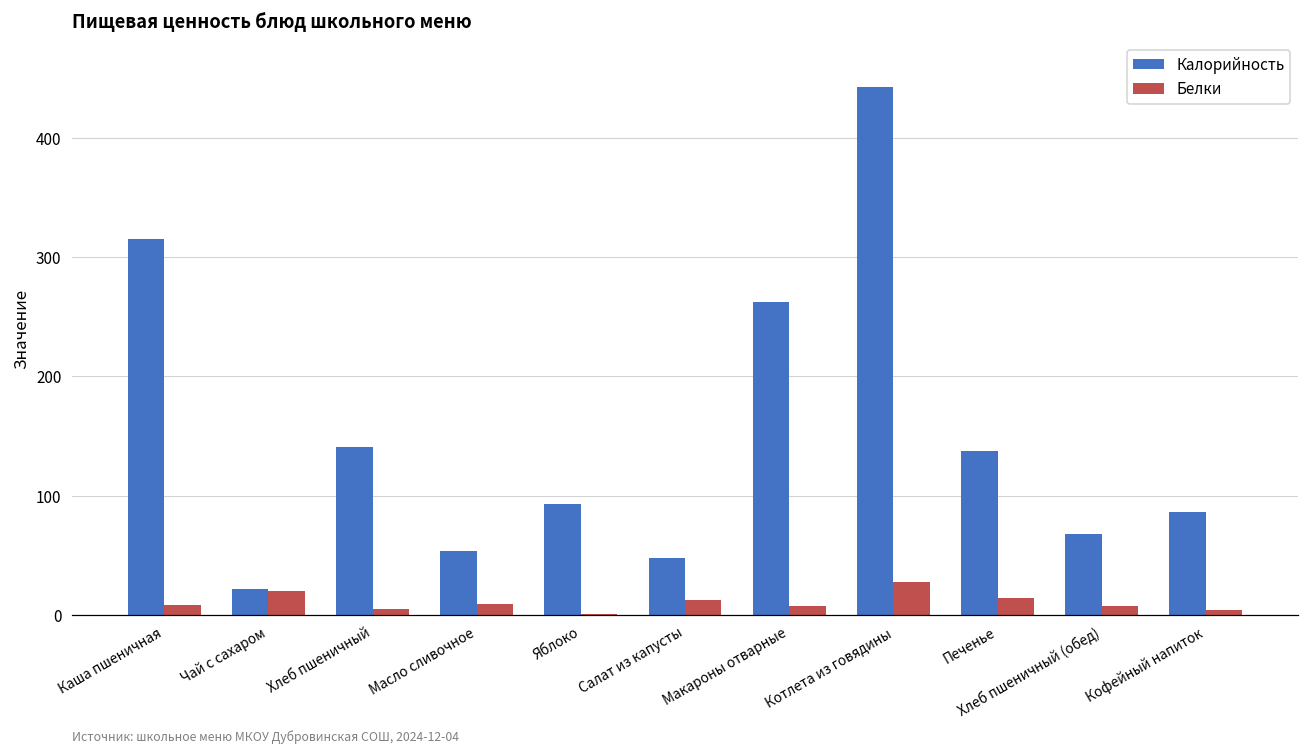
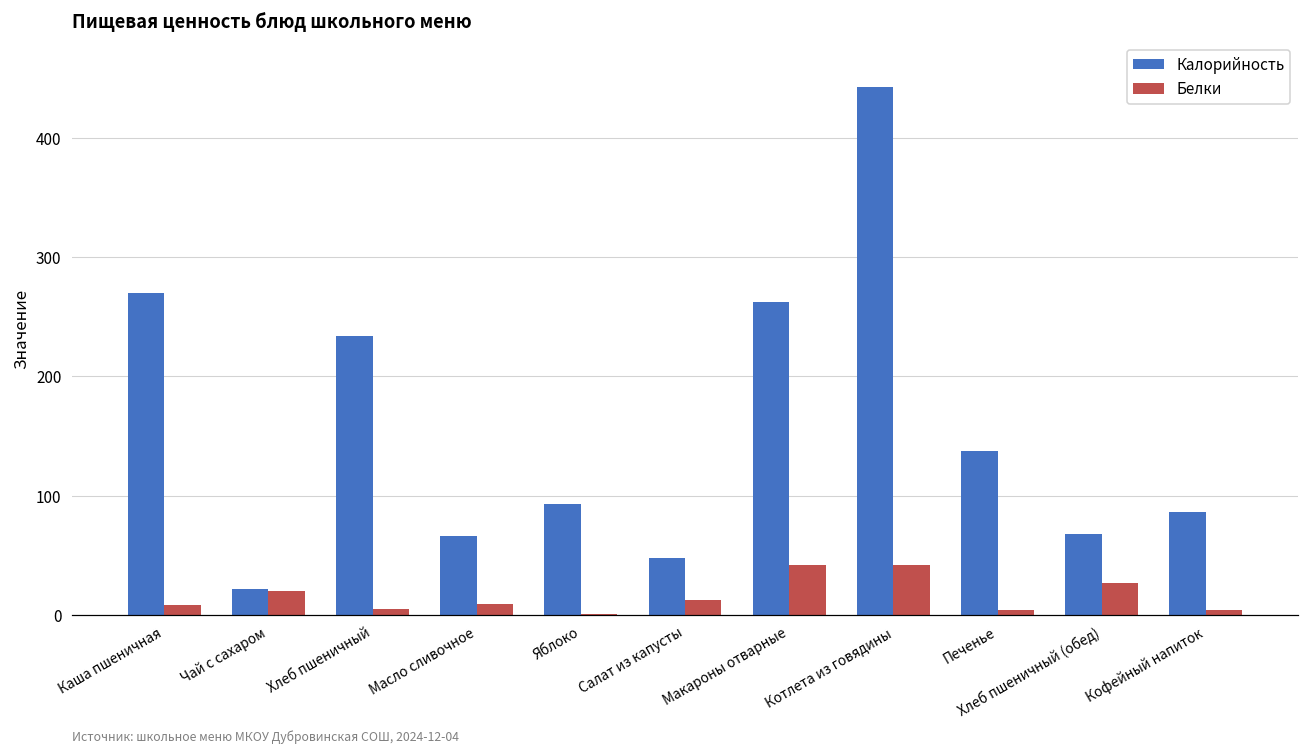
Калорийность, Каша пшеничная: 315 -> 270
Калорийность, Хлеб пшеничный: 141 -> 234
Калорийность, Масло сливочное: 53 -> 66
Белки, Макароны отварные: 7 -> 42
Белки, Котлета из говядины: 27 -> 42
Белки, Печенье: 14 -> 4
Белки, Хлеб пшеничный (обед): 8 -> 26
